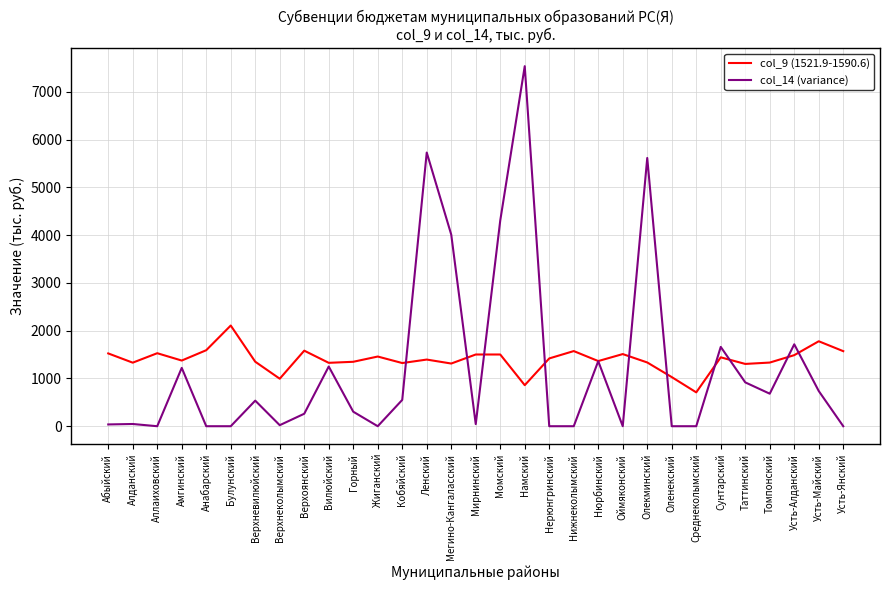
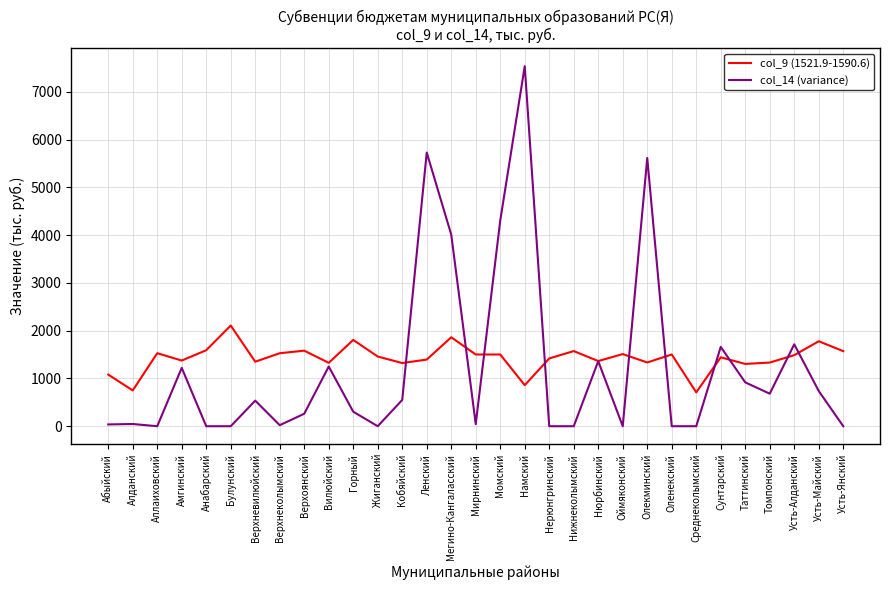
col_9 (1521.9-1590.6), Абыйский: 1500 -> 1100
col_9 (1521.9-1590.6), Алданский: 1300 -> 700
col_9 (1521.9-1590.6), Верхнеколымский: 1000 -> 1500
col_9 (1521.9-1590.6), Горный: 1300 -> 1800
col_9 (1521.9-1590.6), Мегино-Кангаласский: 1300 -> 1900
col_9 (1521.9-1590.6), Оленекский: 1000 -> 1500
